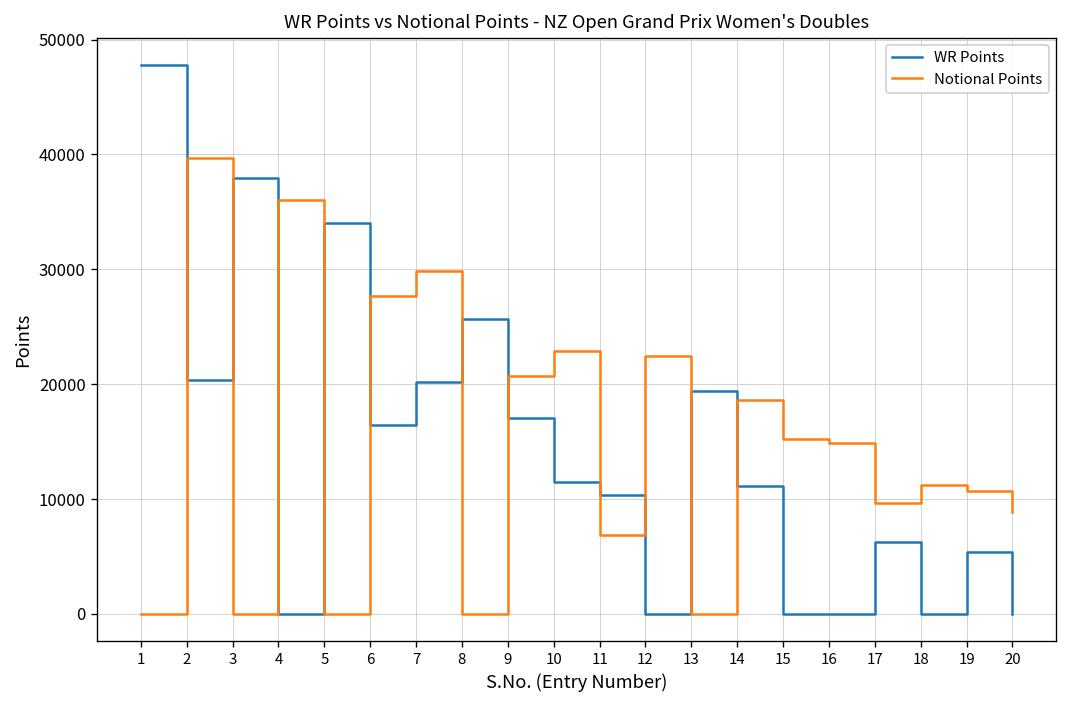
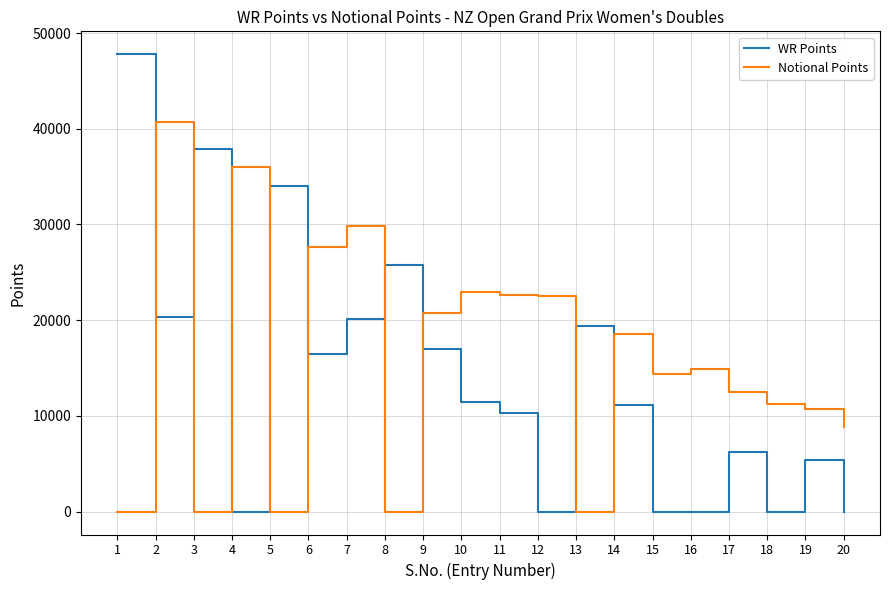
Notional Points, 2: 40000 -> 41000
Notional Points, 11: 7000 -> 23000
Notional Points, 15: 15000 -> 14000
Notional Points, 17: 10000 -> 12000
